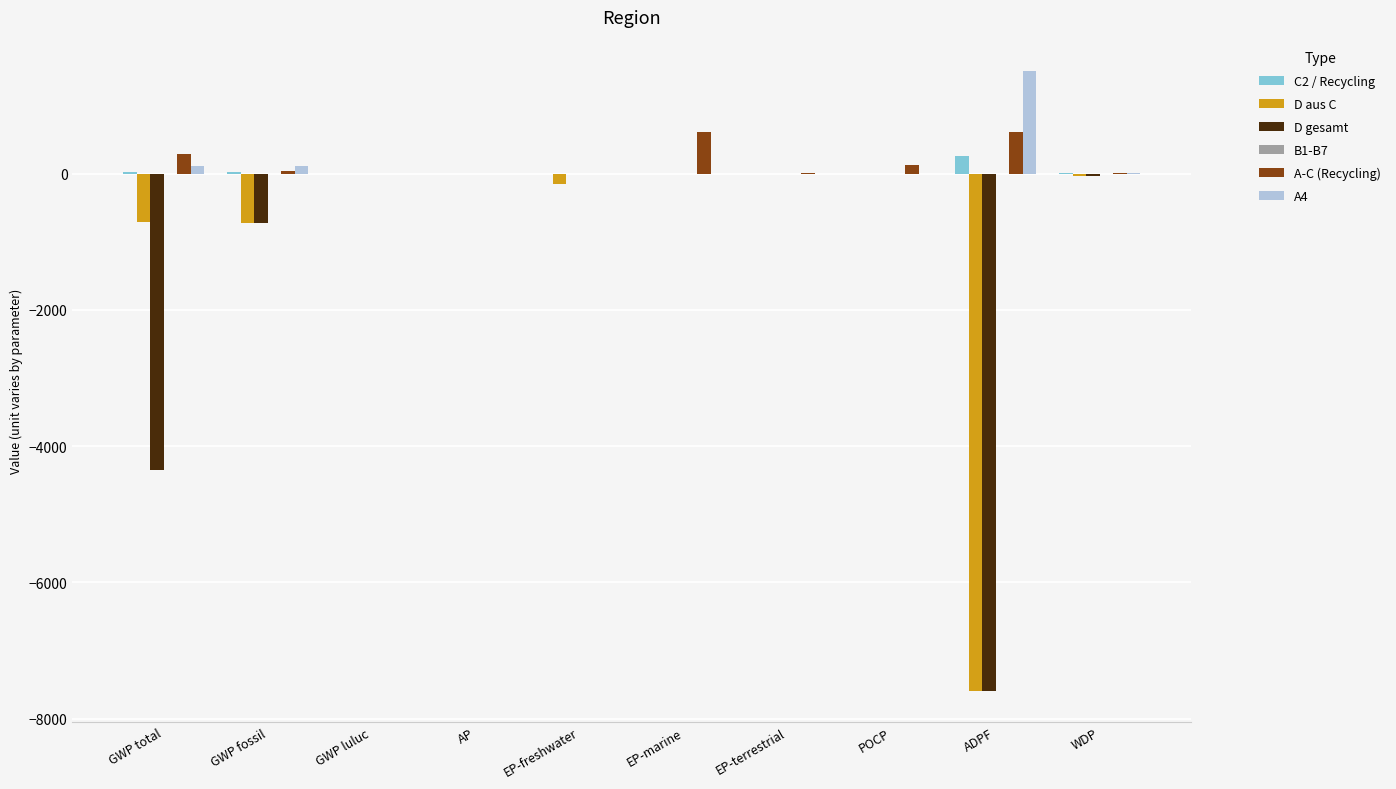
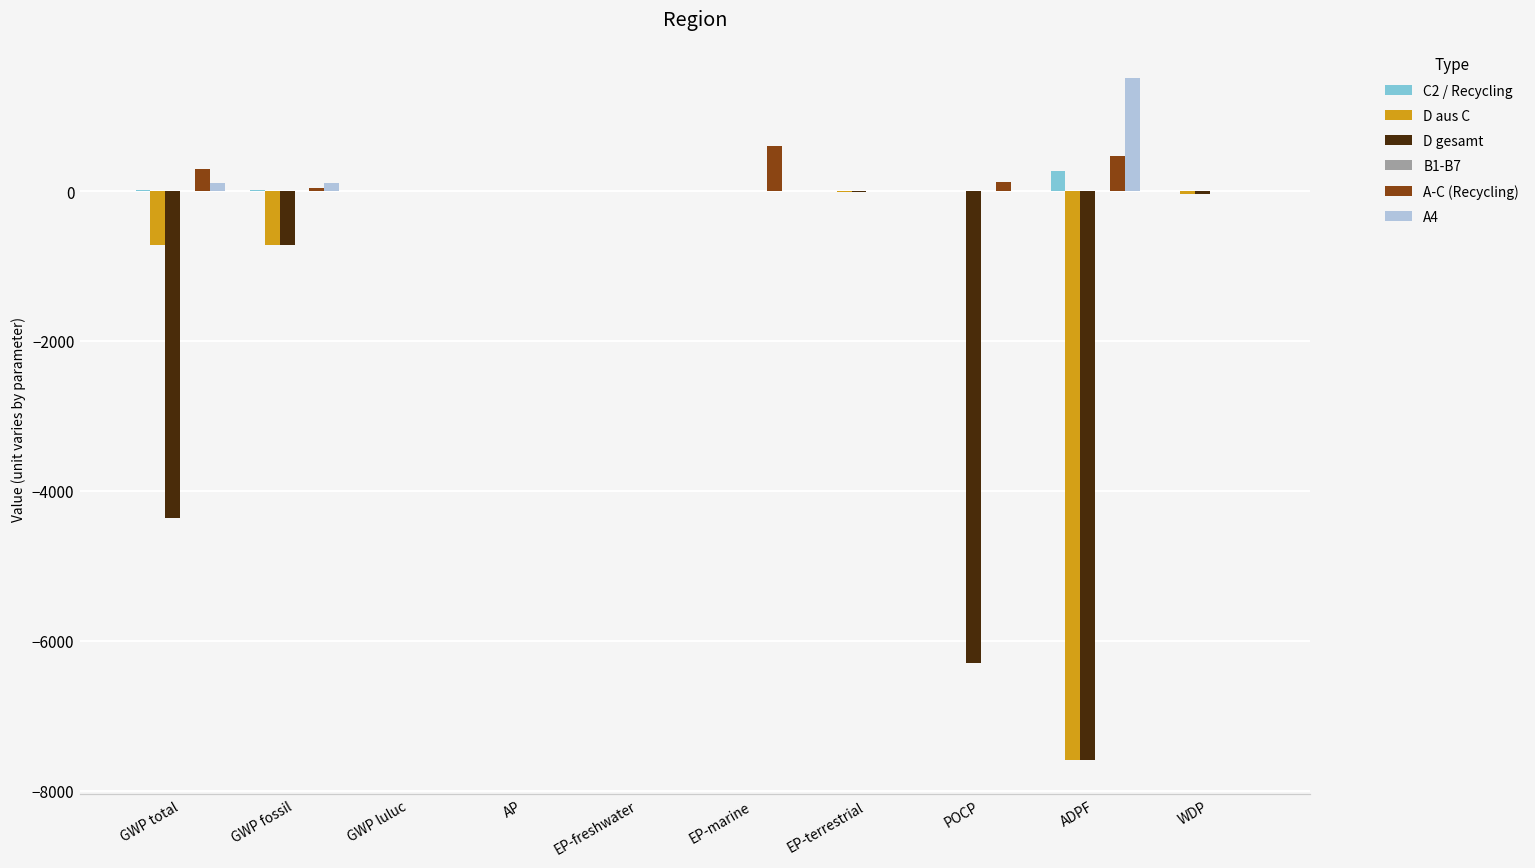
D aus C, EP-freshwater: -200 -> 0
D gesamt, POCP: 0 -> -6300
A-C (Recycling), ADPF: 600 -> 500
